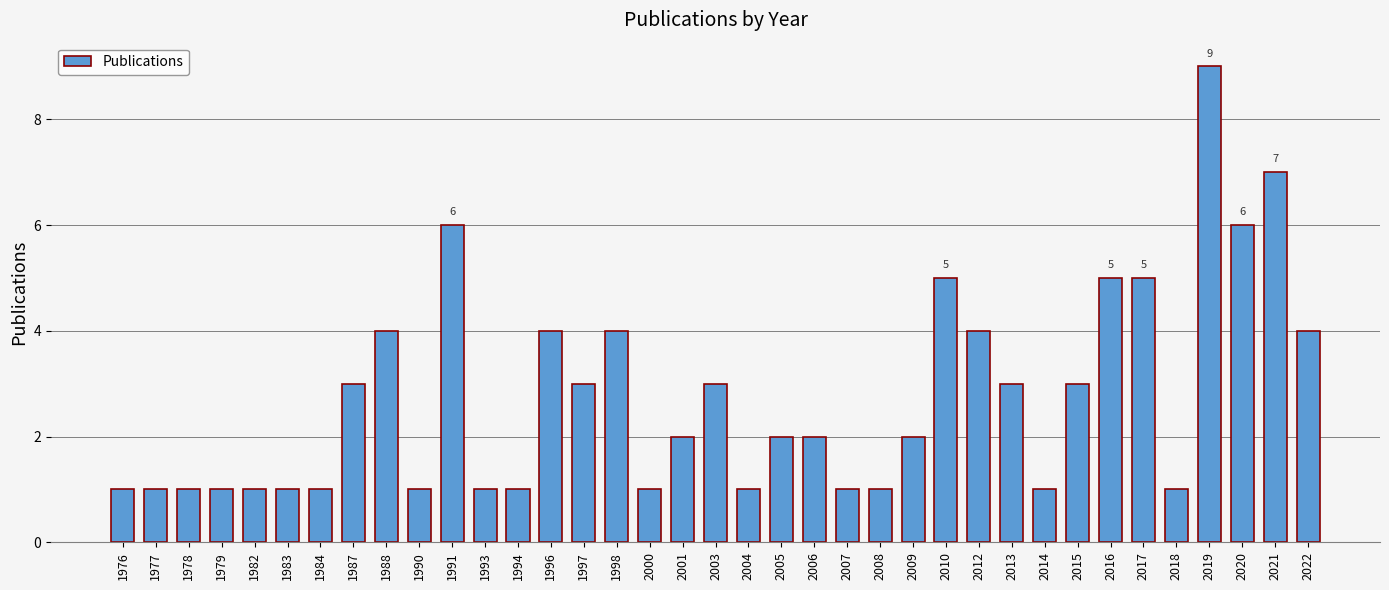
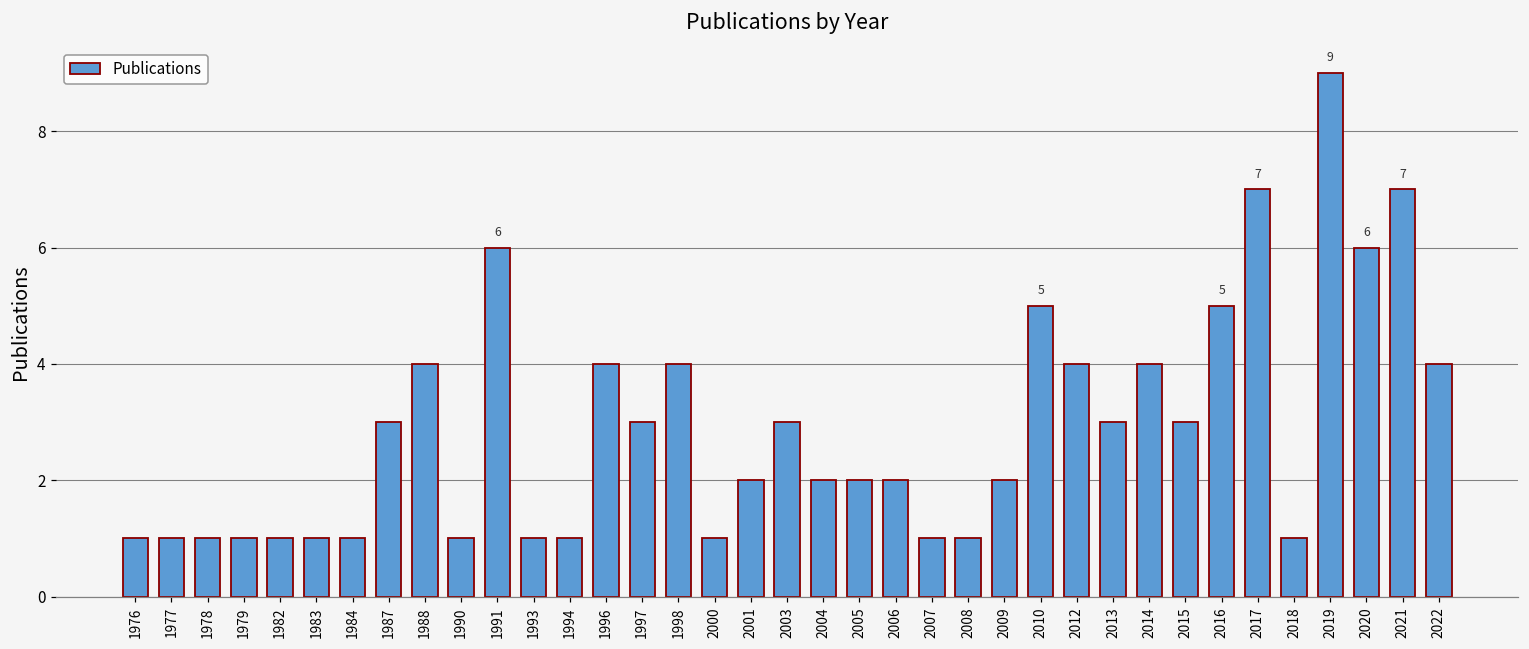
2004: 1 -> 2
2014: 1 -> 4
2017: 5 -> 7
